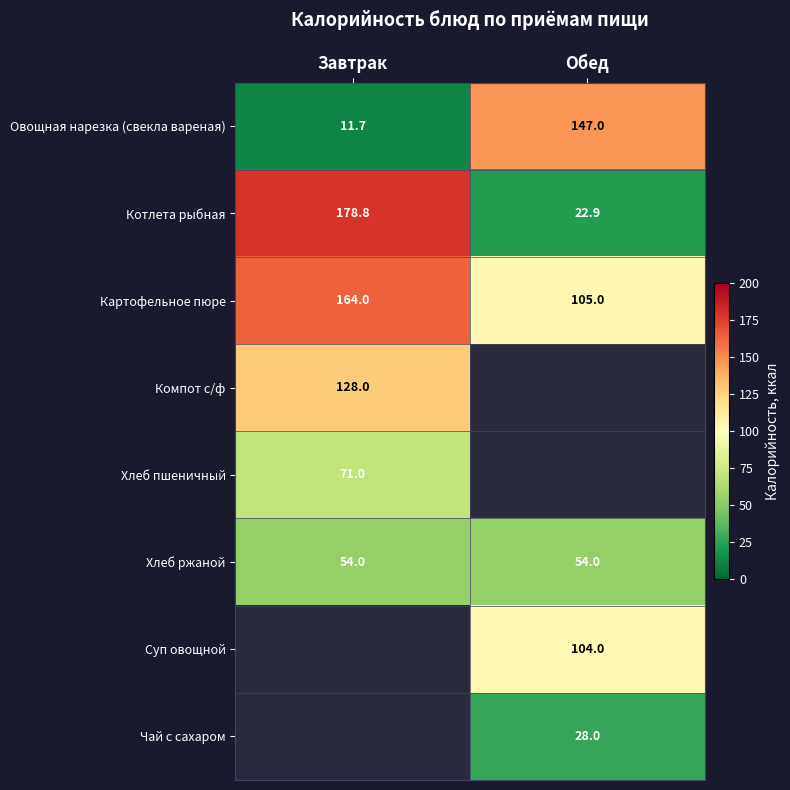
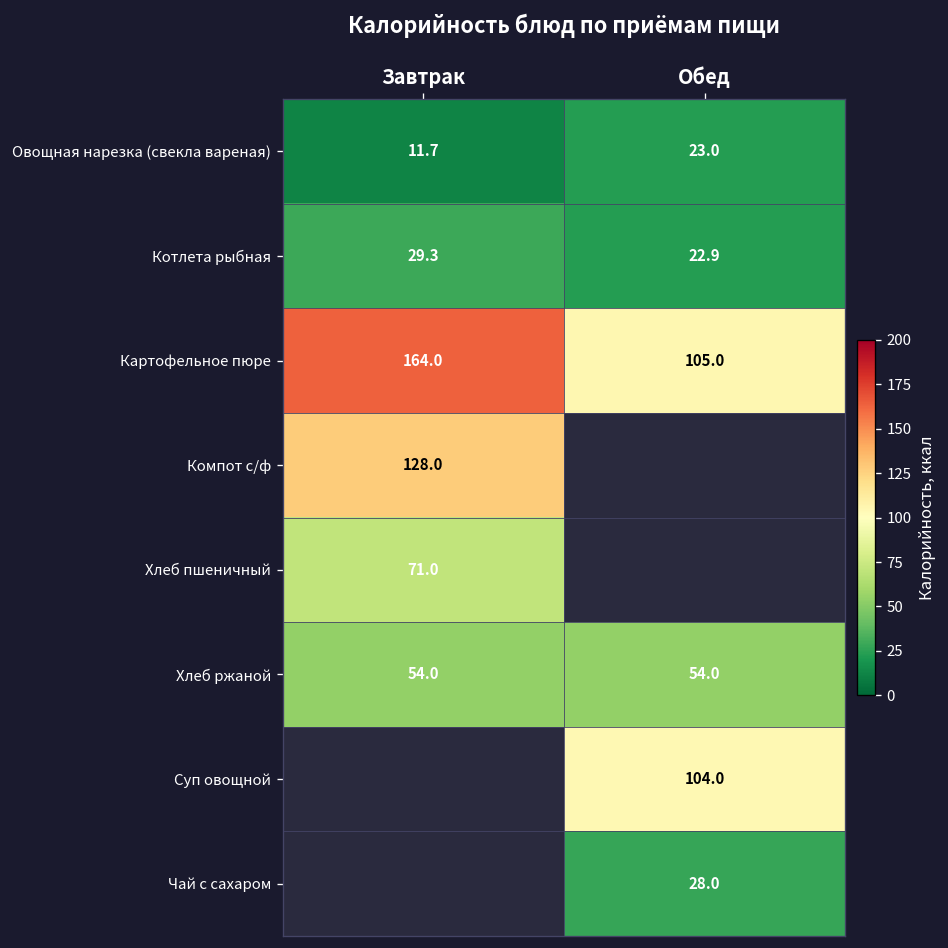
Овощная нарезка (свекла вареная), Обед: 147.0 -> 23.0
Котлета рыбная, Завтрак: 178.8 -> 29.3
